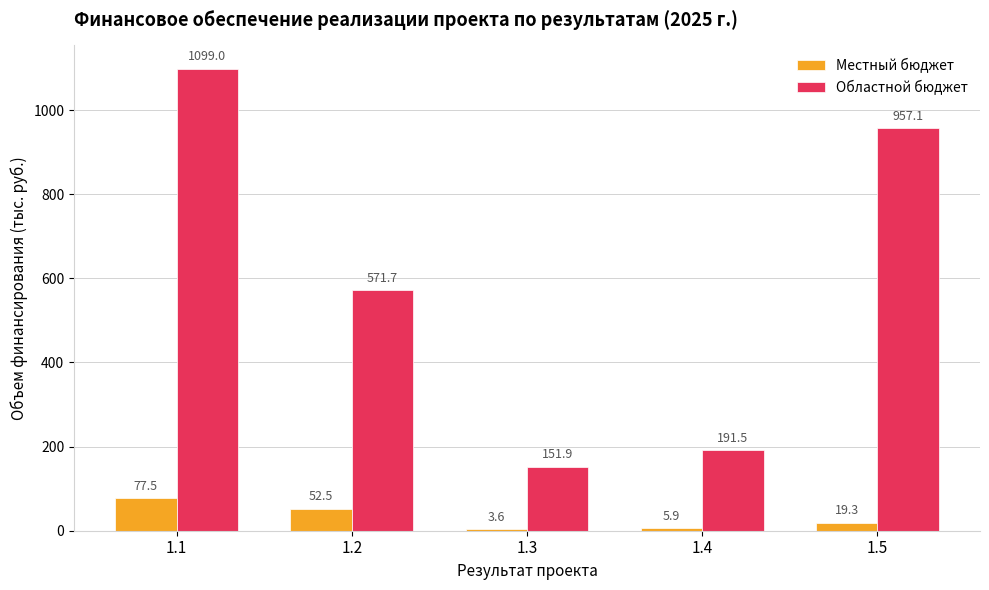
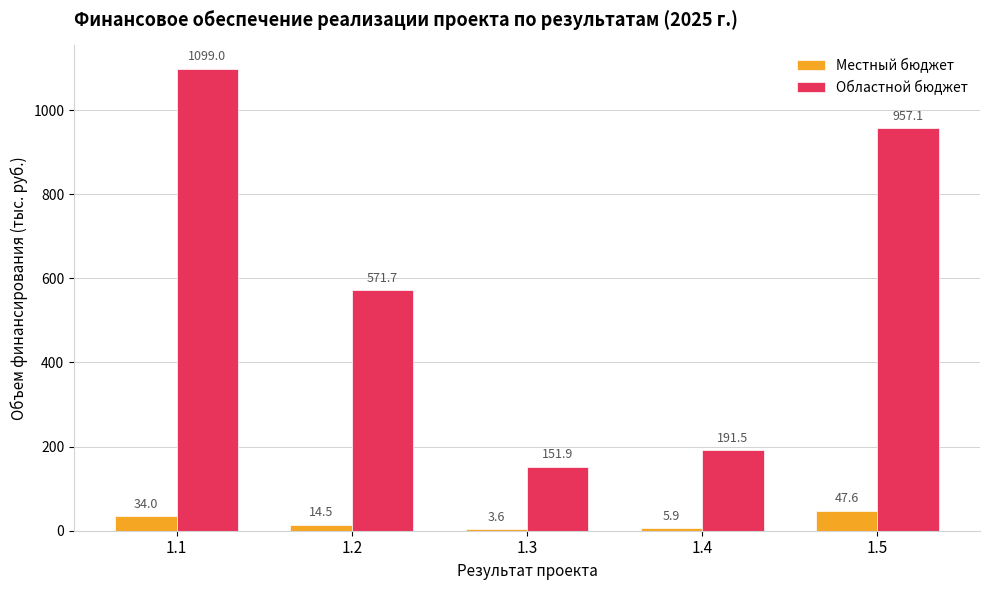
Местный бюджет, 1.1: 77.5 -> 34.0
Местный бюджет, 1.2: 52.5 -> 14.5
Местный бюджет, 1.5: 19.3 -> 47.6
